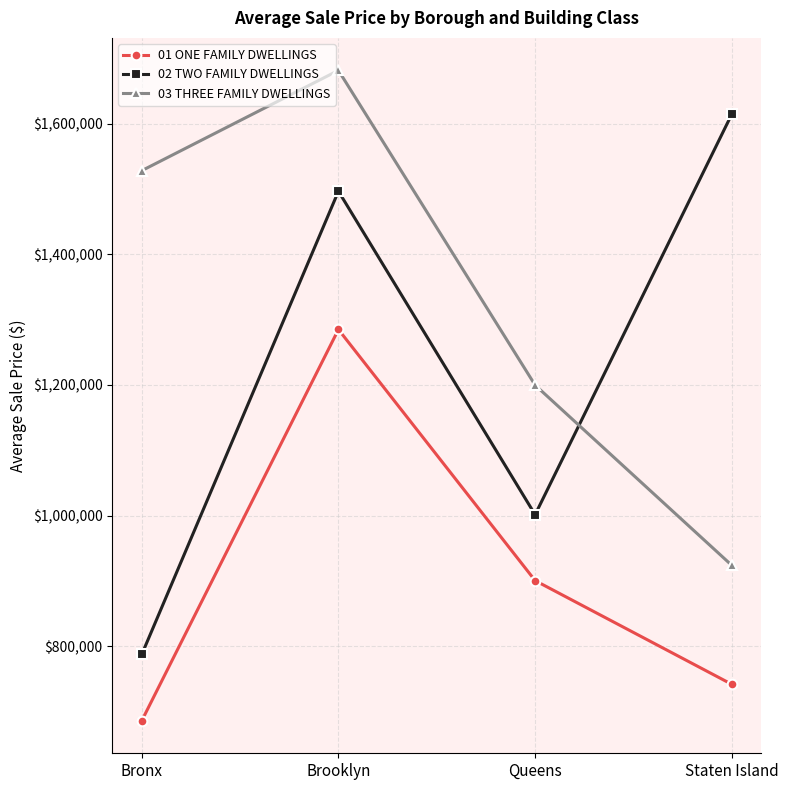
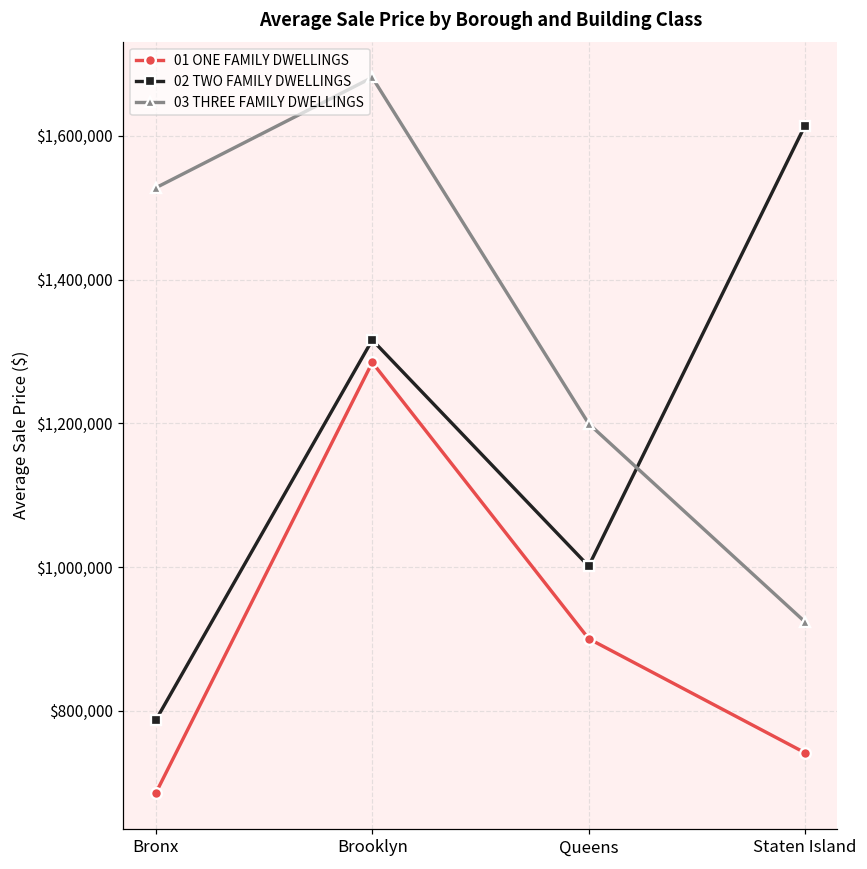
02 TWO FAMILY DWELLINGS, Brooklyn: $1,500,000 -> $1,320,000
